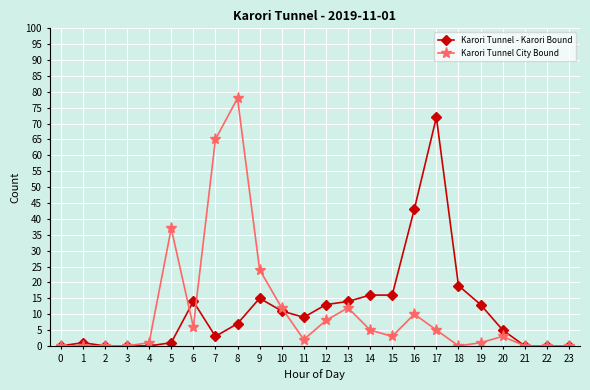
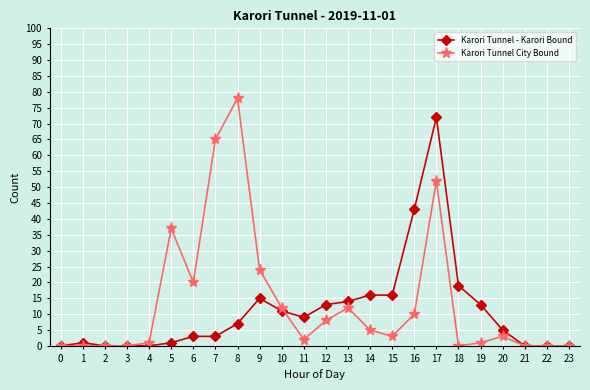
Karori Tunnel - Karori Bound, 6: 14 -> 3
Karori Tunnel City Bound, 6: 6 -> 20
Karori Tunnel City Bound, 17: 5 -> 52
